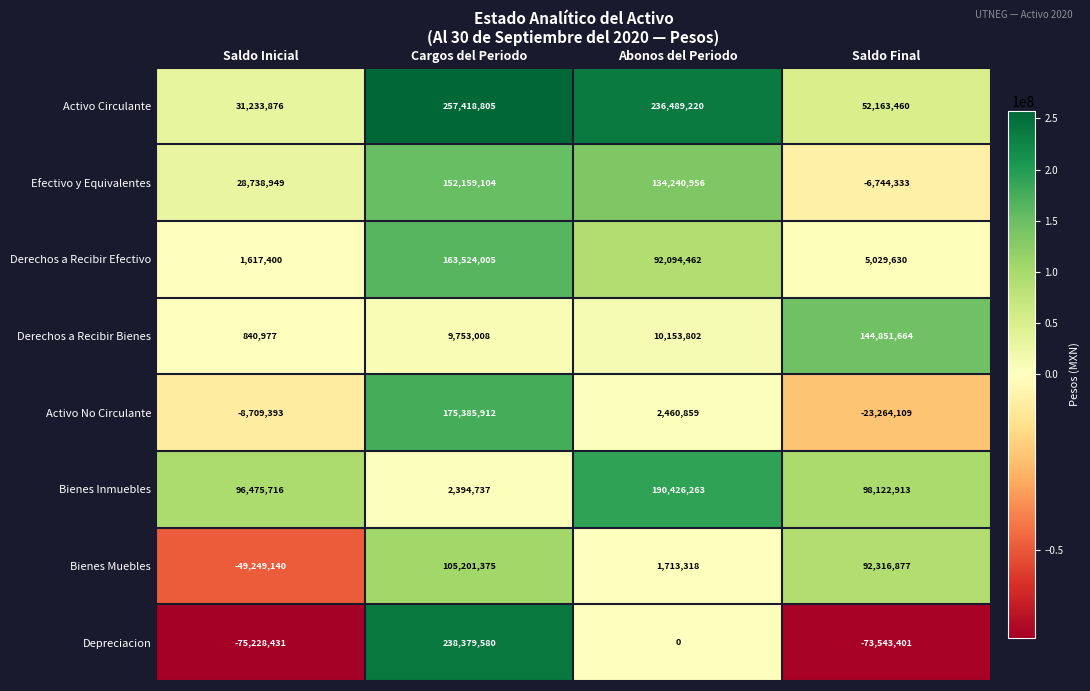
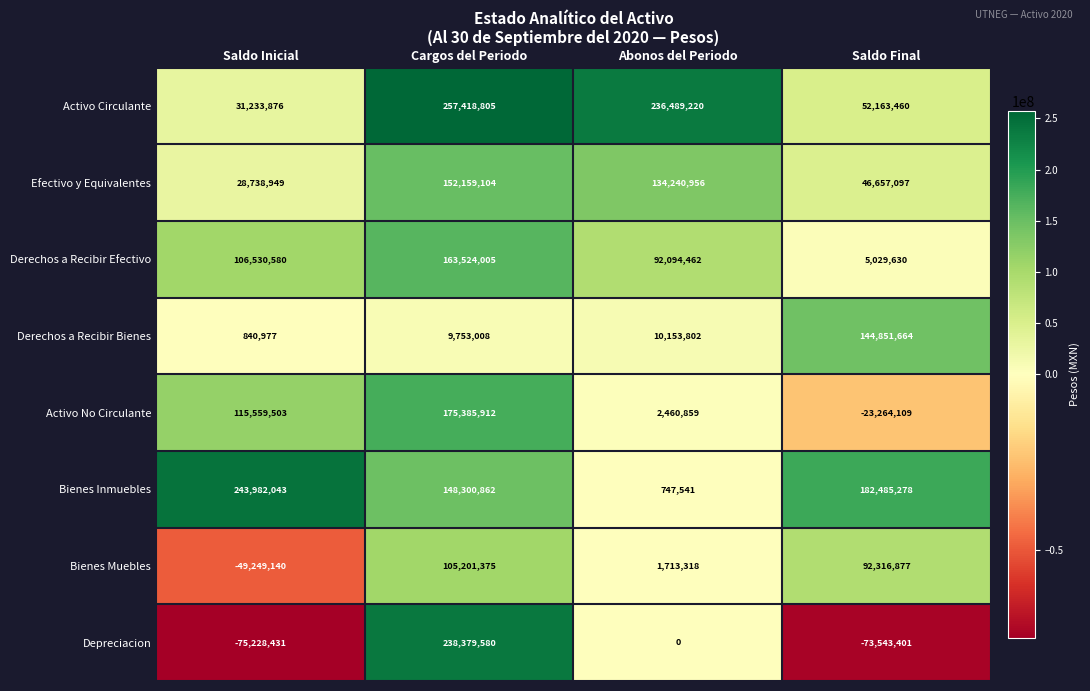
Efectivo y Equivalentes, Saldo Final: -6,744,333 -> 46,657,097
Derechos a Recibir Efectivo, Saldo Inicial: 1,617,400 -> 106,530,580
Activo No Circulante, Saldo Inicial: -8,709,393 -> 115,559,503
Bienes Inmuebles, Saldo Inicial: 96,475,716 -> 243,982,043
Bienes Inmuebles, Cargos del Periodo: 2,394,737 -> 148,300,862
Bienes Inmuebles, Abonos del Periodo: 190,426,263 -> 747,541
Bienes Inmuebles, Saldo Final: 98,122,913 -> 182,485,278
